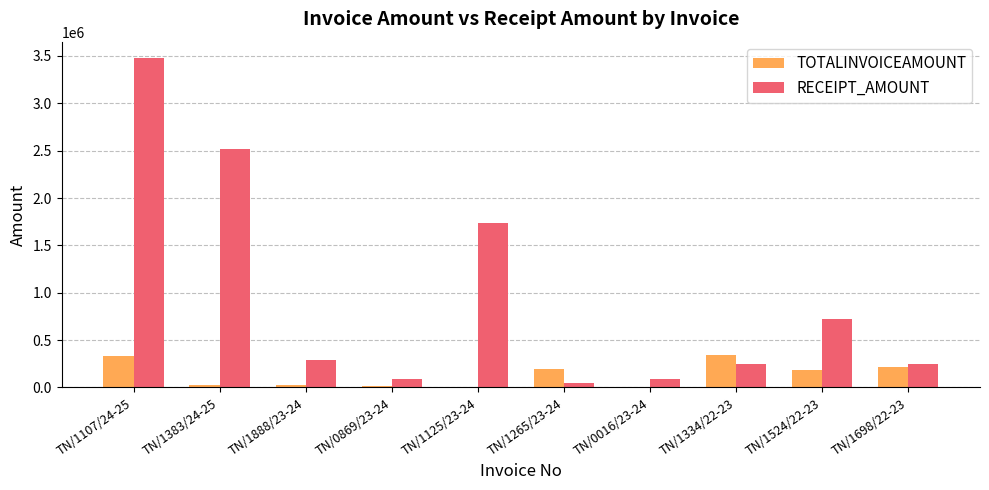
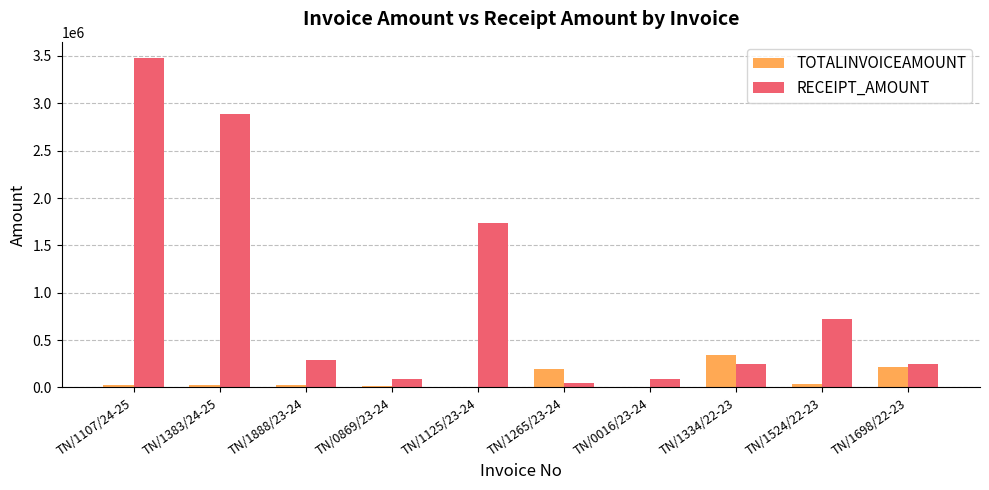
TOTALINVOICEAMOUNT, TN/1107/24-25: 300000 -> 0
RECEIPT_AMOUNT, TN/1383/24-25: 2500000 -> 2900000
TOTALINVOICEAMOUNT, TN/1524/22-23: 200000 -> 0
